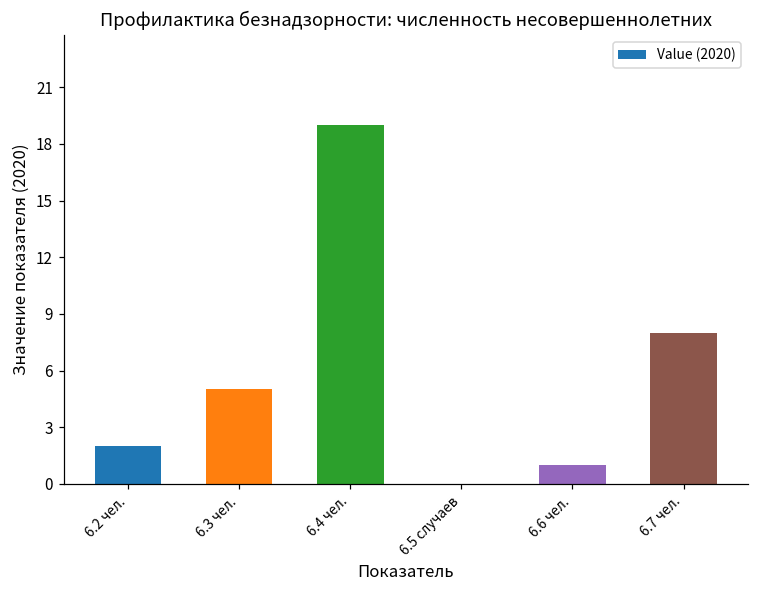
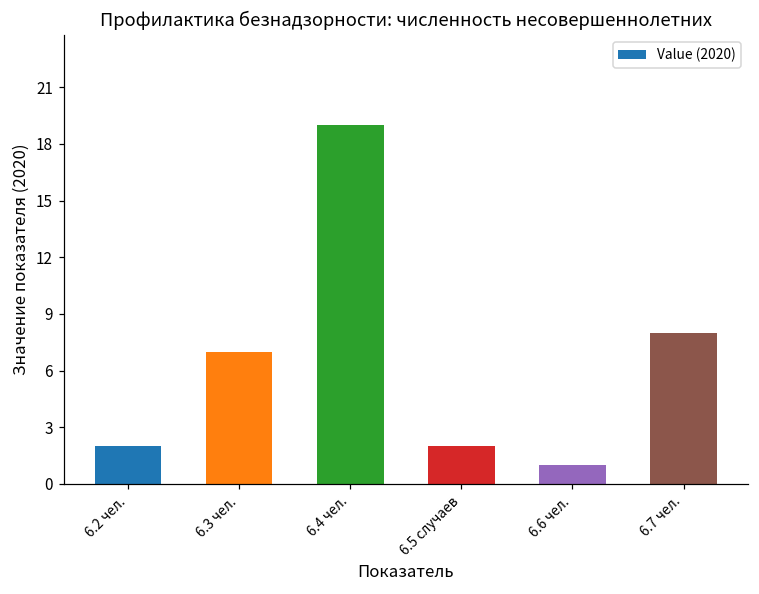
6.3 чел.: 5 -> 7
6.5 случаев: 0 -> 2
